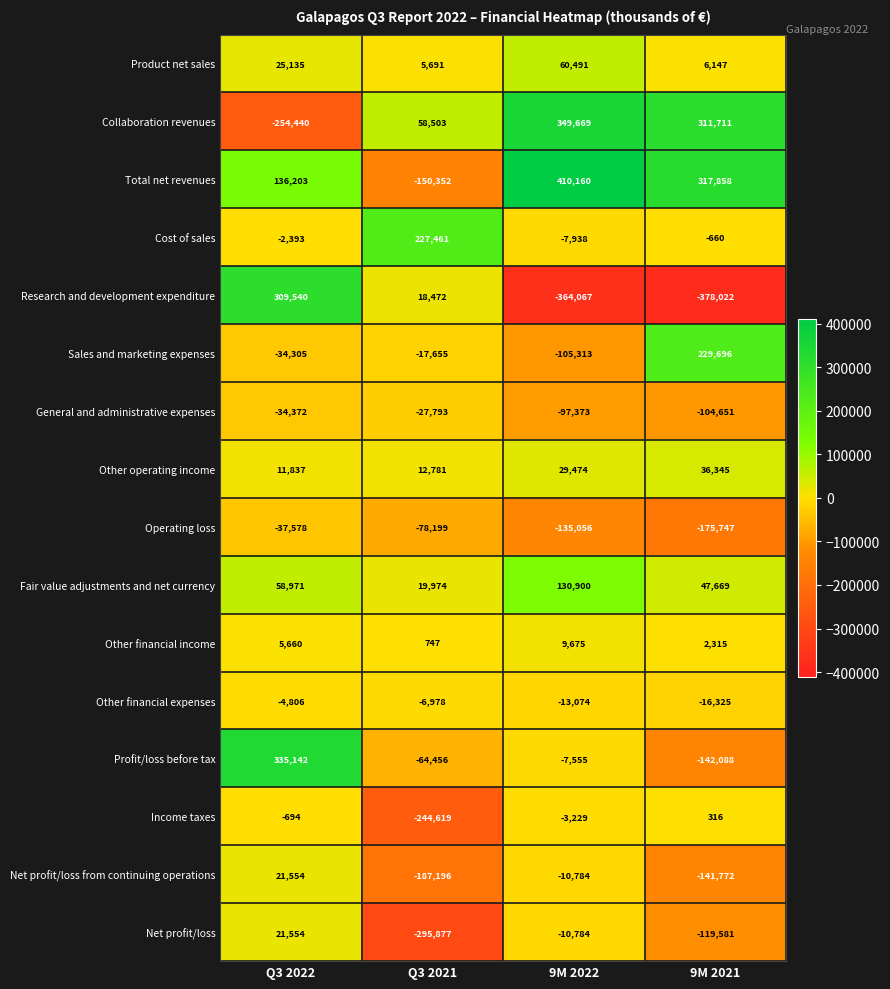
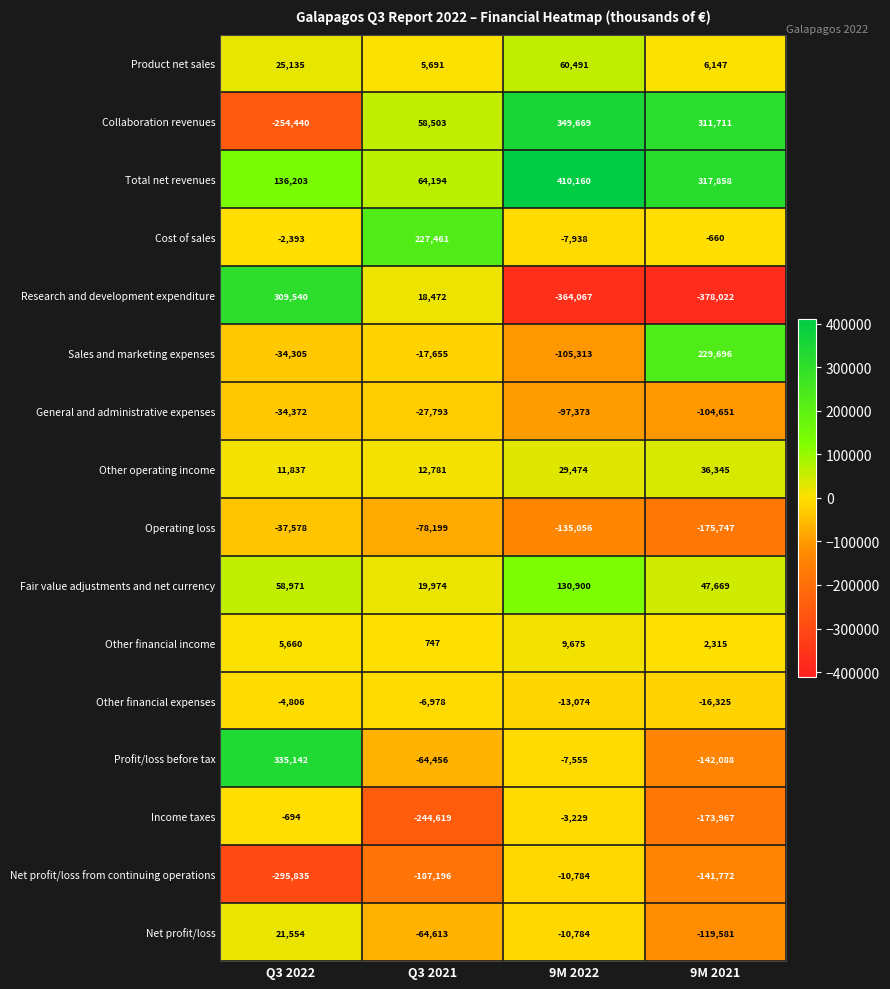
Total net revenues, Q3 2021: -150,352 -> 64,194
Income taxes, 9M 2021: 316 -> -173,967
Net profit/loss from continuing operations, Q3 2022: 21,554 -> -295,835
Net profit/loss, Q3 2021: -295,877 -> -64,613
